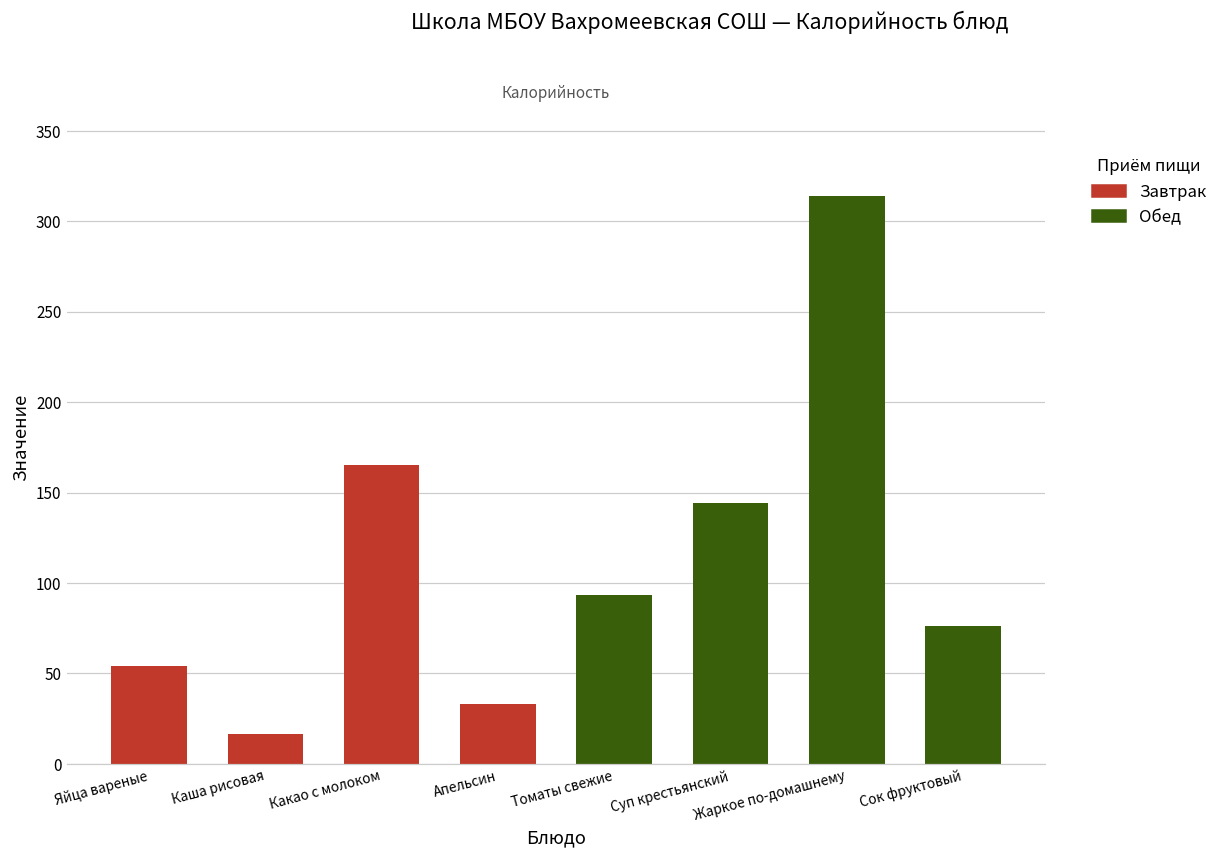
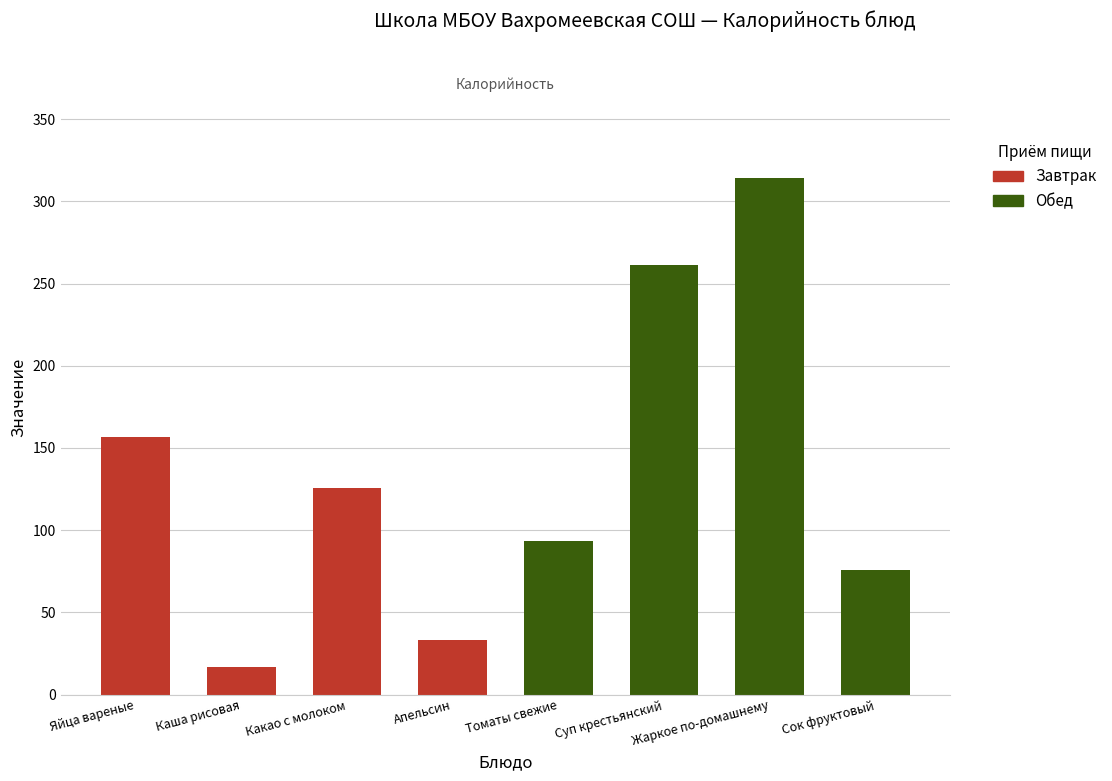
Яйца вареные: 54 -> 157
Какао с молоком: 165 -> 126
Суп крестьянский: 144 -> 261
